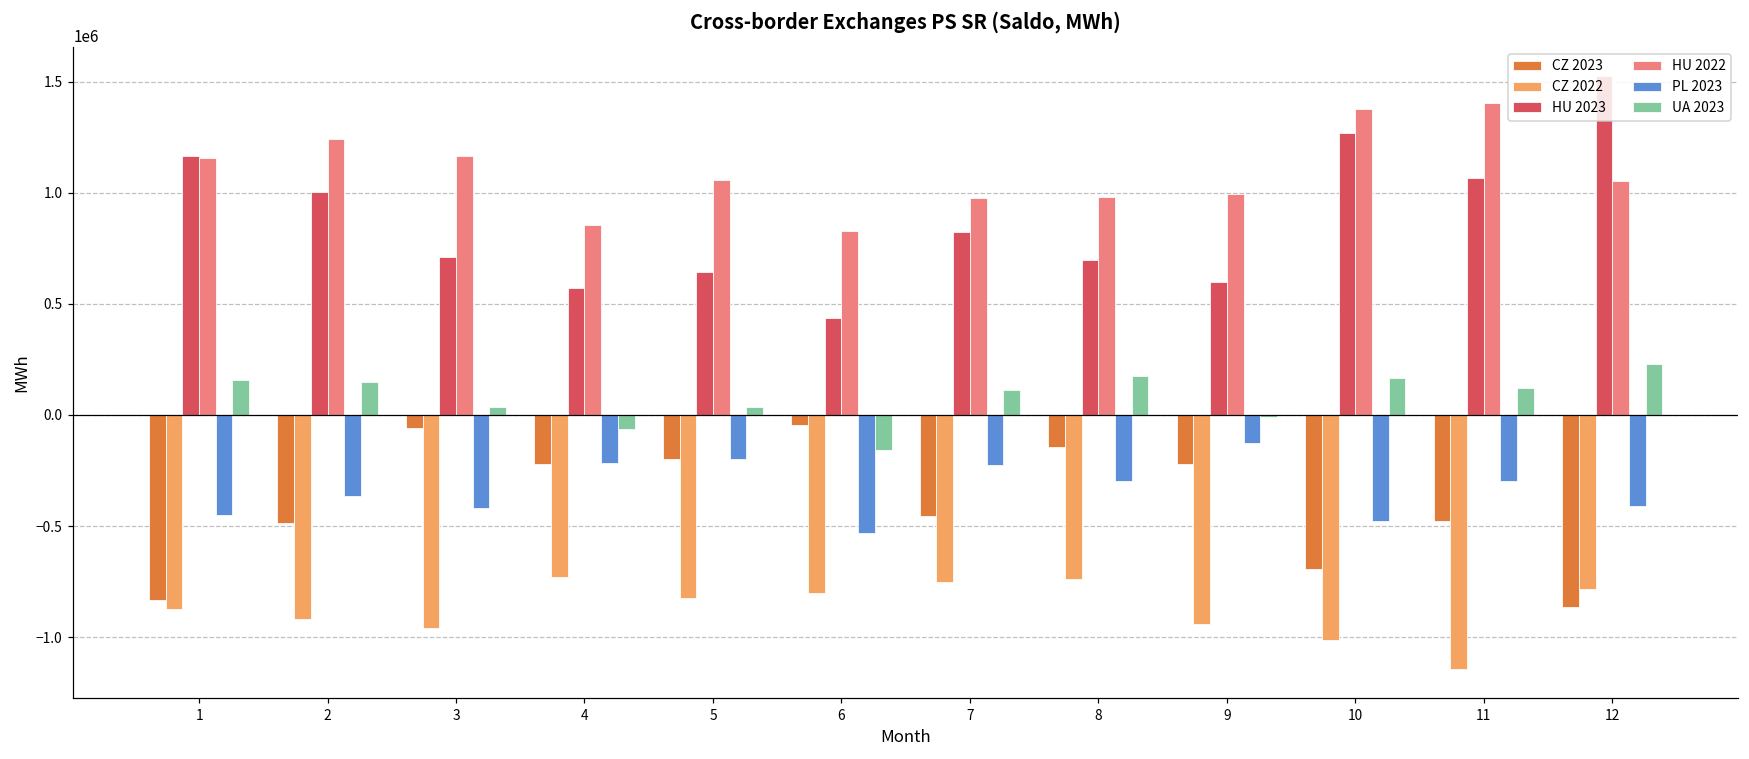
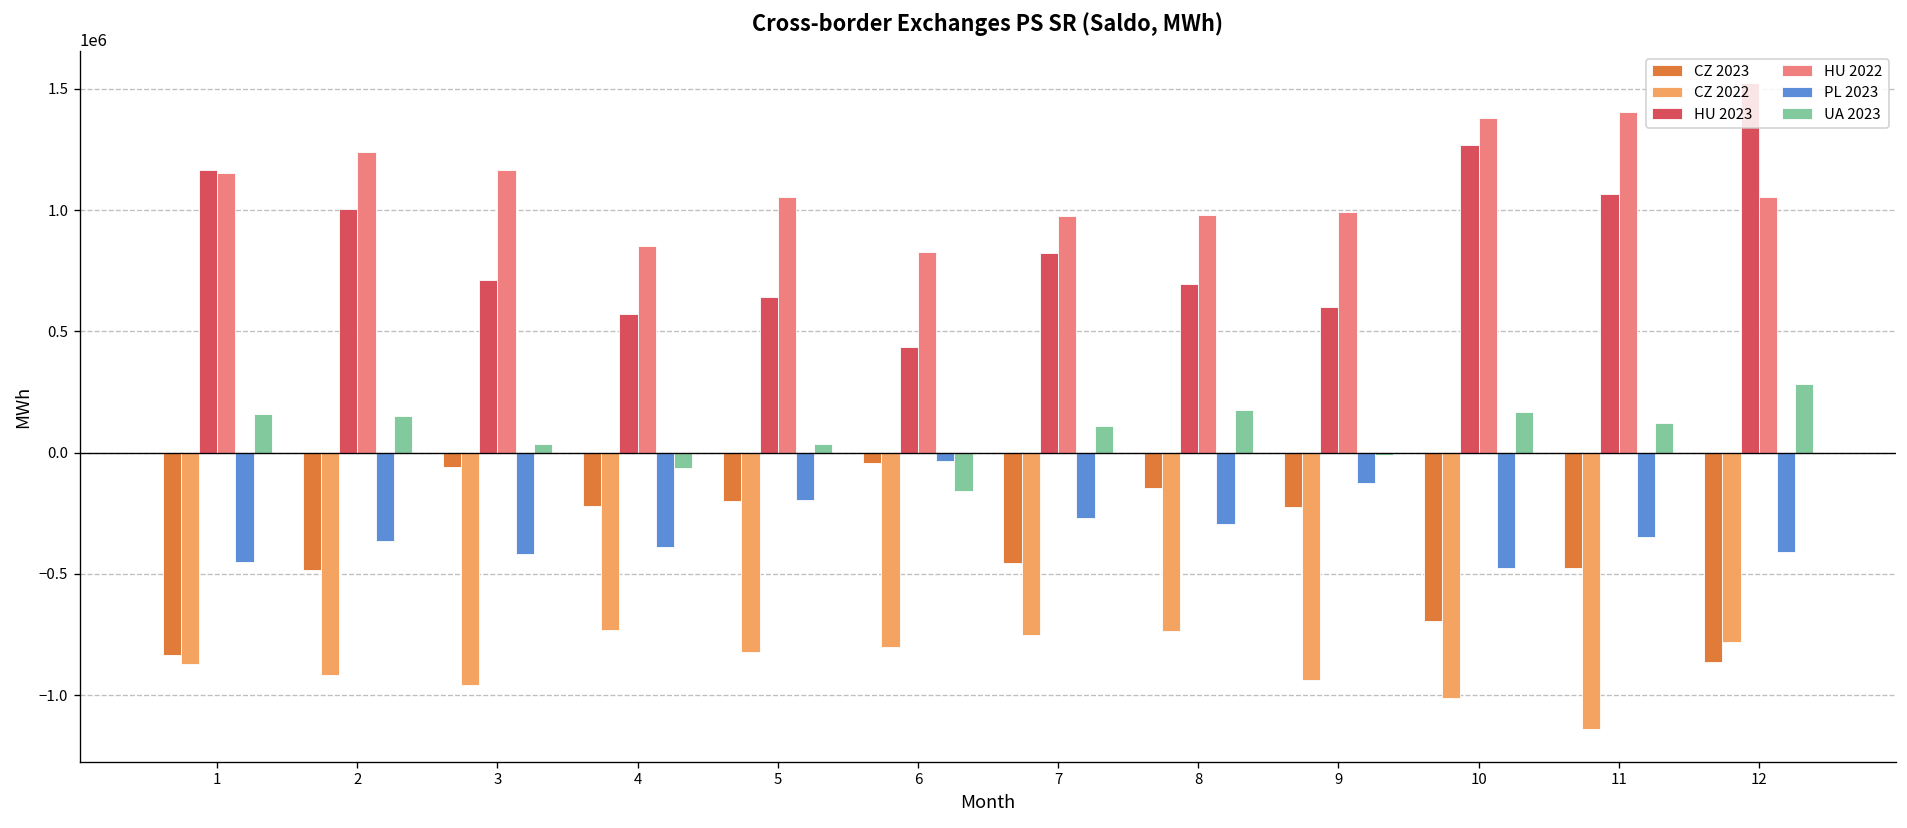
PL 2023, 4: -210000 -> -390000
PL 2023, 6: -530000 -> -30000
PL 2023, 7: -230000 -> -270000
PL 2023, 11: -300000 -> -350000
UA 2023, 12: 230000 -> 290000
